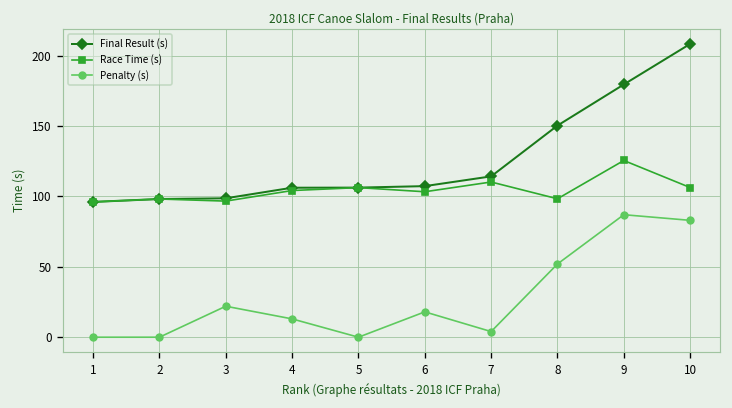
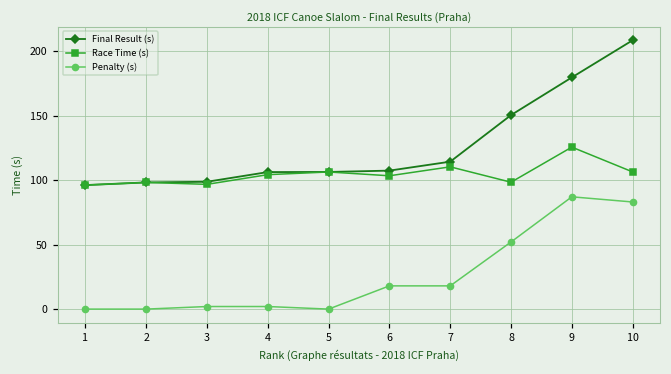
Penalty (s), 3: 22 -> 2
Penalty (s), 4: 13 -> 2
Penalty (s), 7: 4 -> 18
